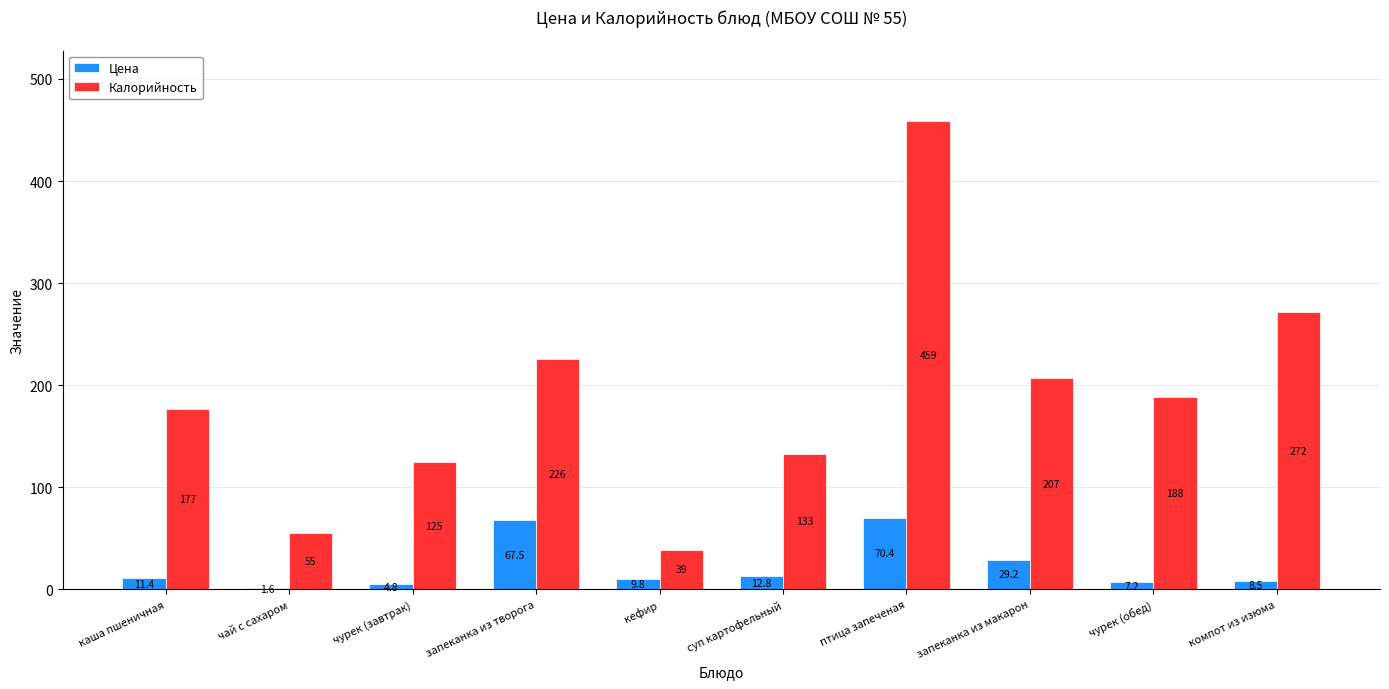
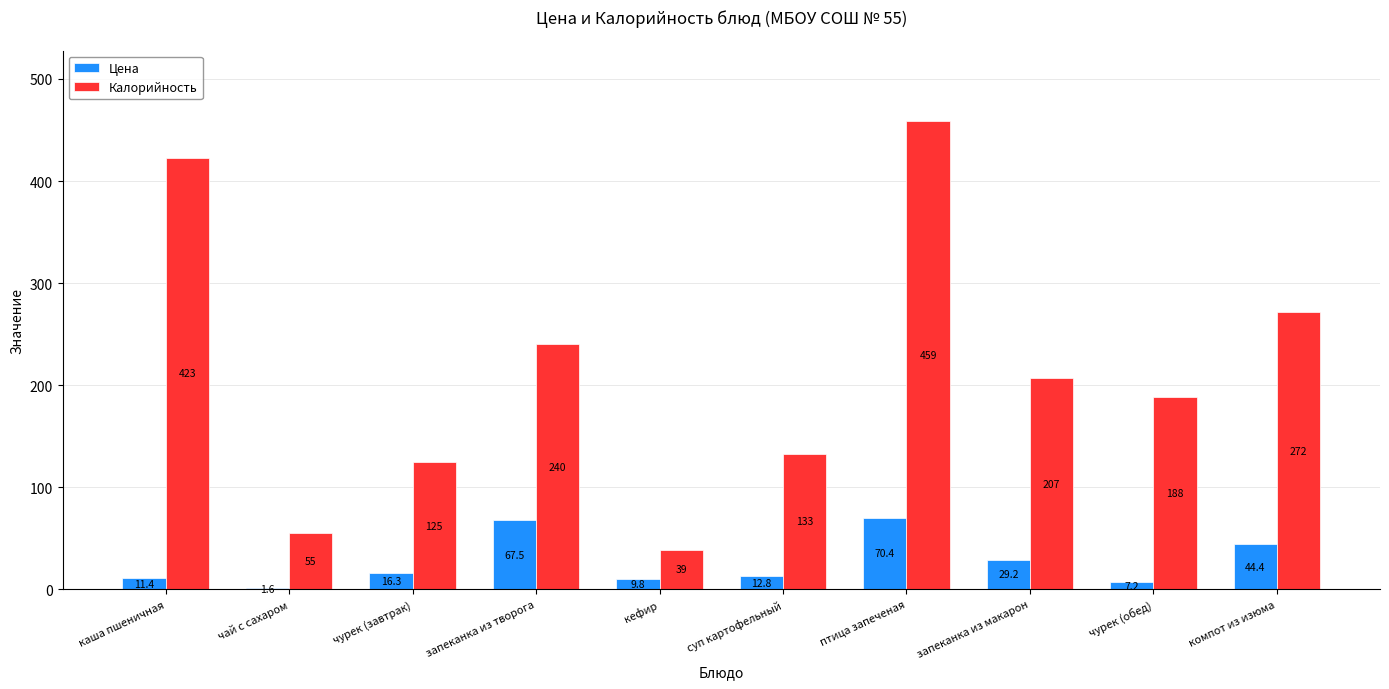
Калорийность, каша пшеничная: 177 -> 423
Цена, чурек (завтрак): 4.8 -> 16.3
Калорийность, запеканка из творога: 226 -> 240
Цена, компот из изюма: 8.5 -> 44.4
